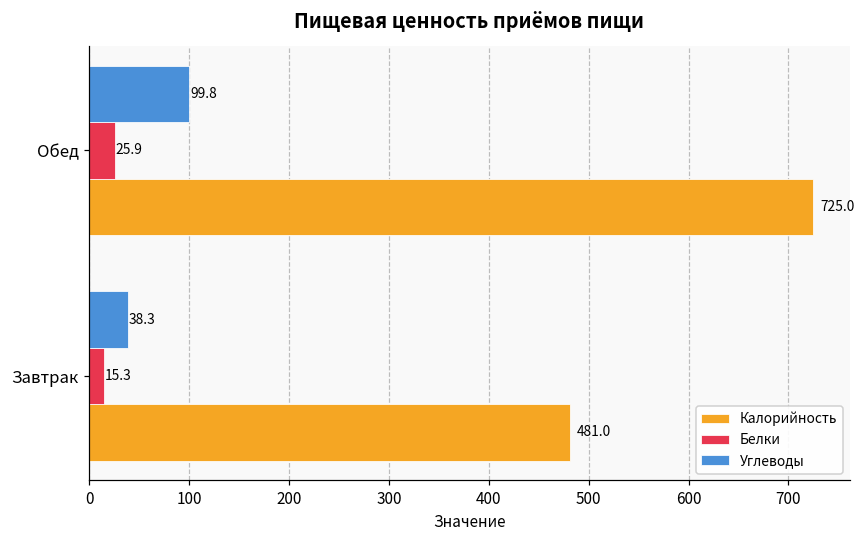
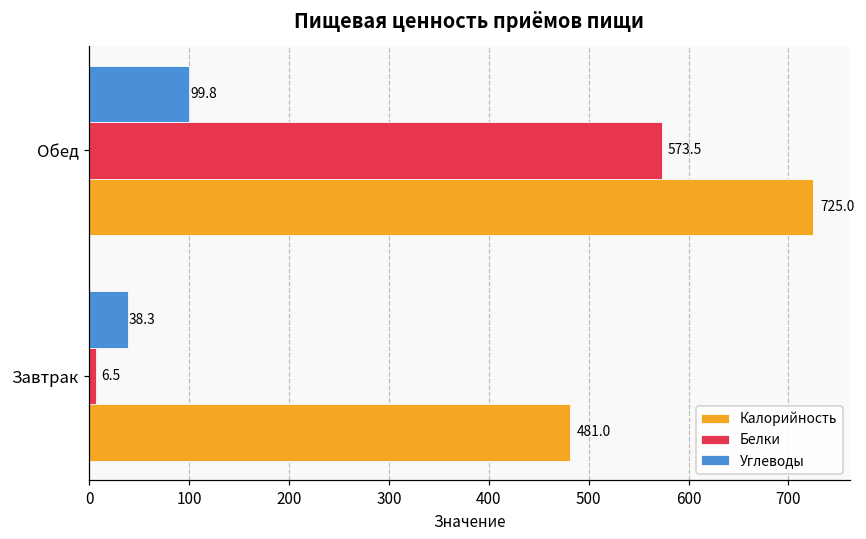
Белки, Обед: 25.9 -> 573.5
Белки, Завтрак: 15.3 -> 6.5
